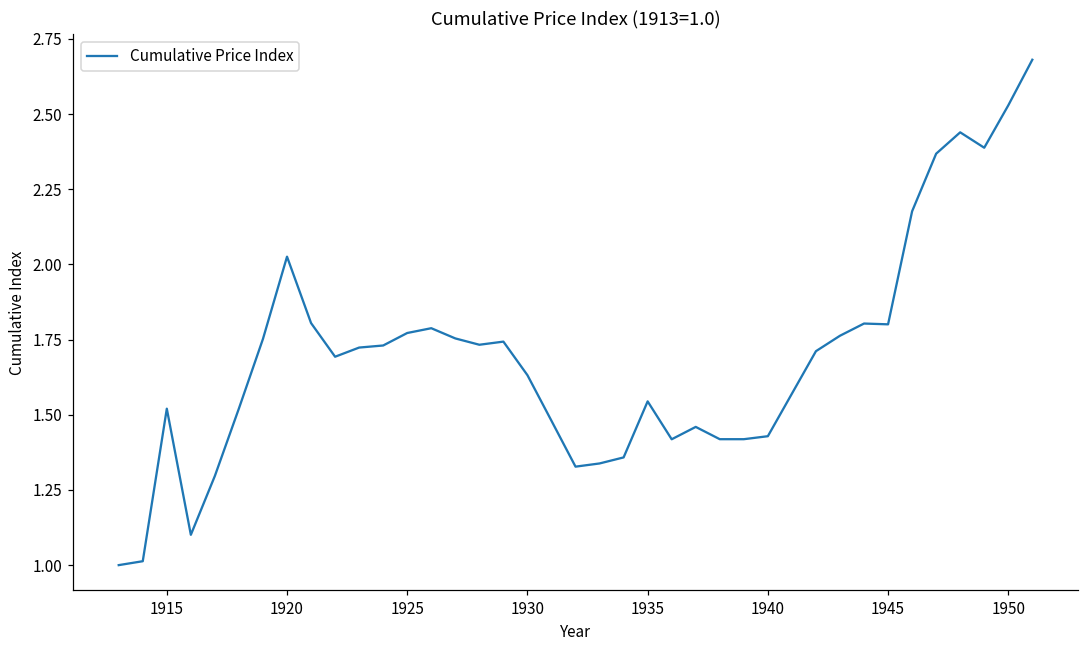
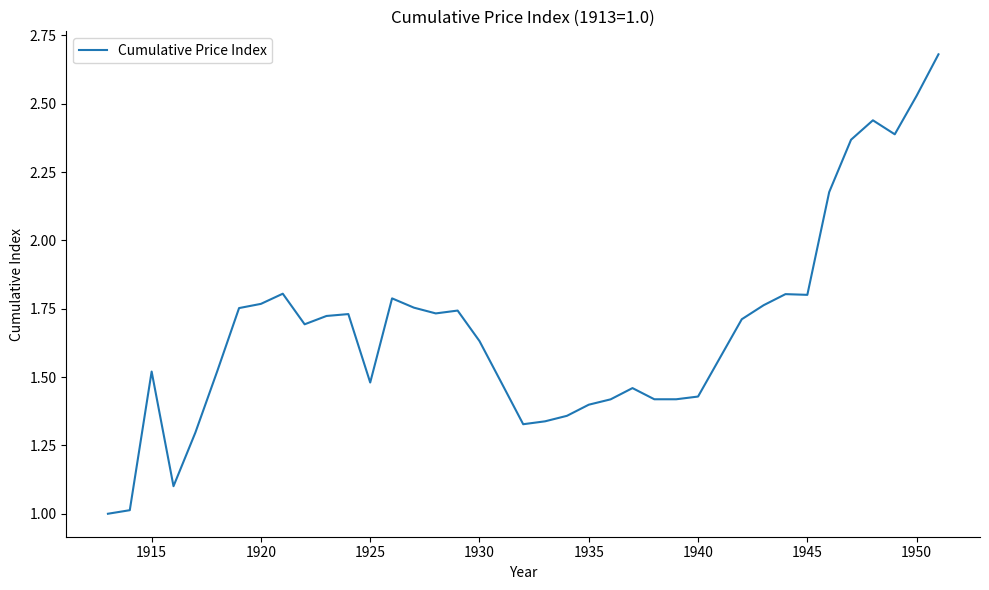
1920: 2.03 -> 1.77
1925: 1.77 -> 1.48
1935: 1.54 -> 1.40
